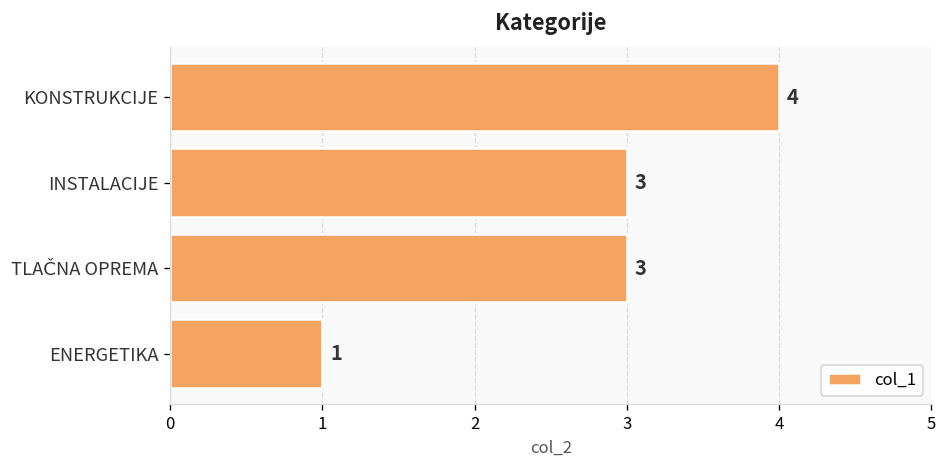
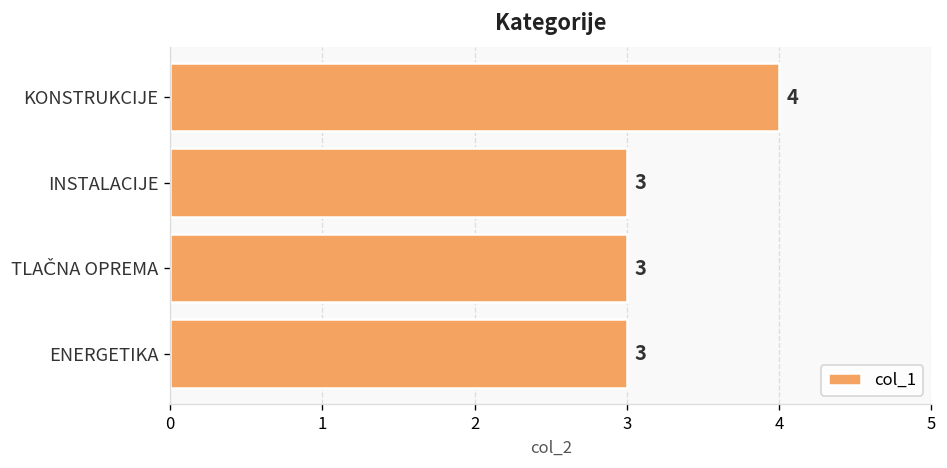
ENERGETIKA: 1 -> 3
